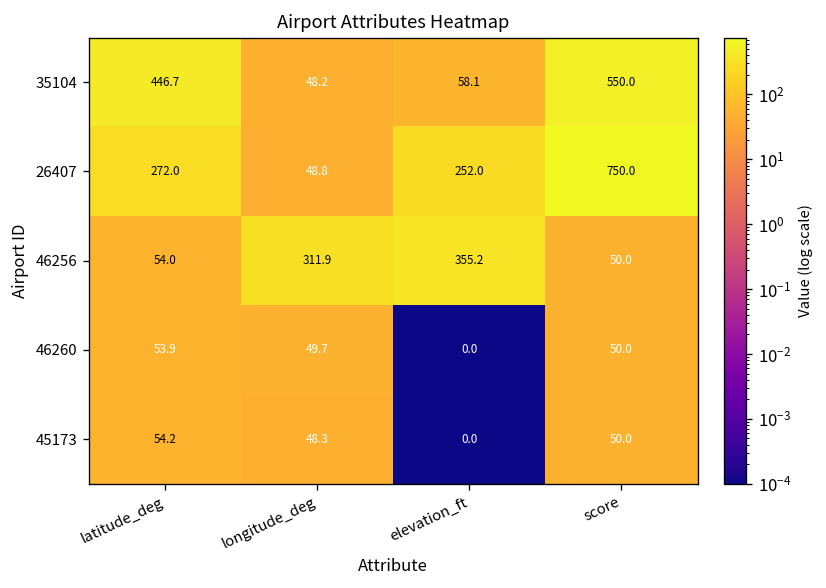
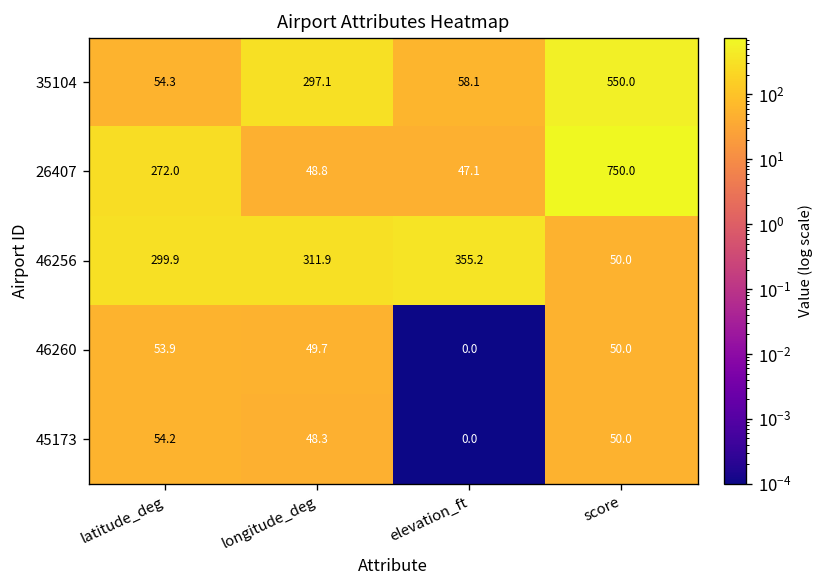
35104, latitude_deg: 446.7 -> 54.3
35104, longitude_deg: 48.2 -> 297.1
26407, elevation_ft: 252.0 -> 47.1
46256, latitude_deg: 54.0 -> 299.9
